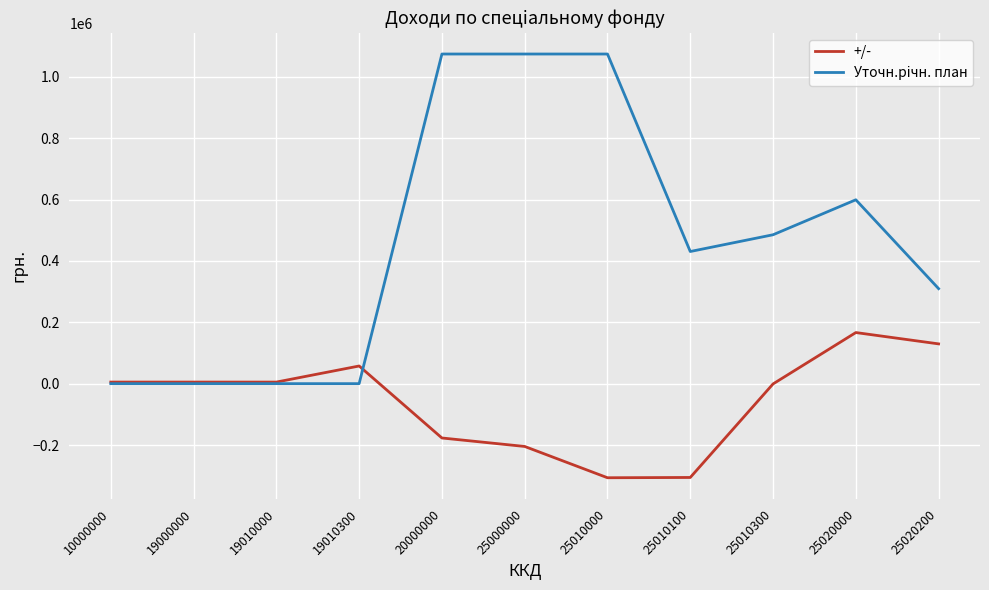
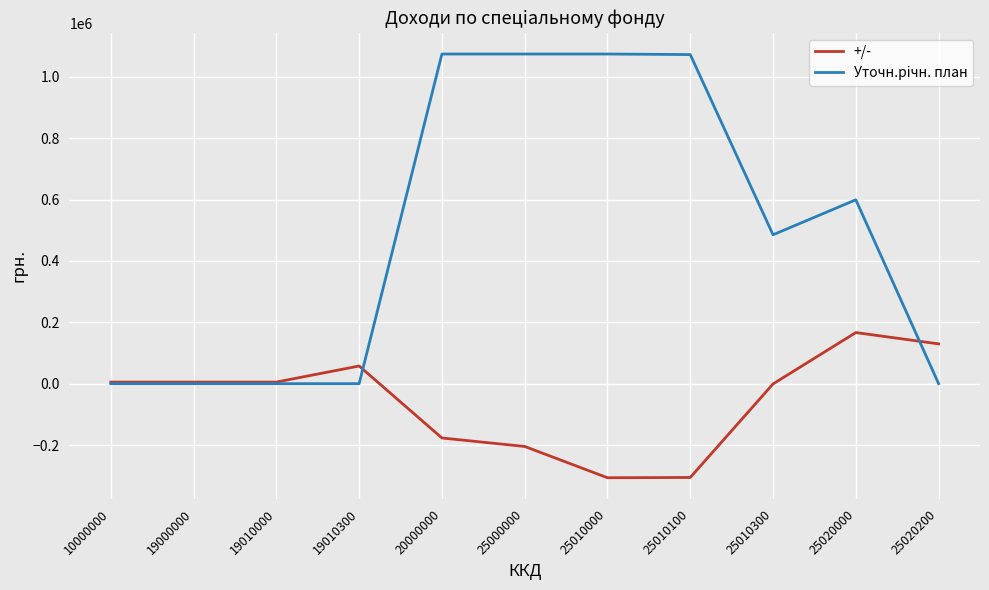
Уточн.річн. план, 25010100: 430000 -> 1070000
Уточн.річн. план, 25020200: 310000 -> 0
